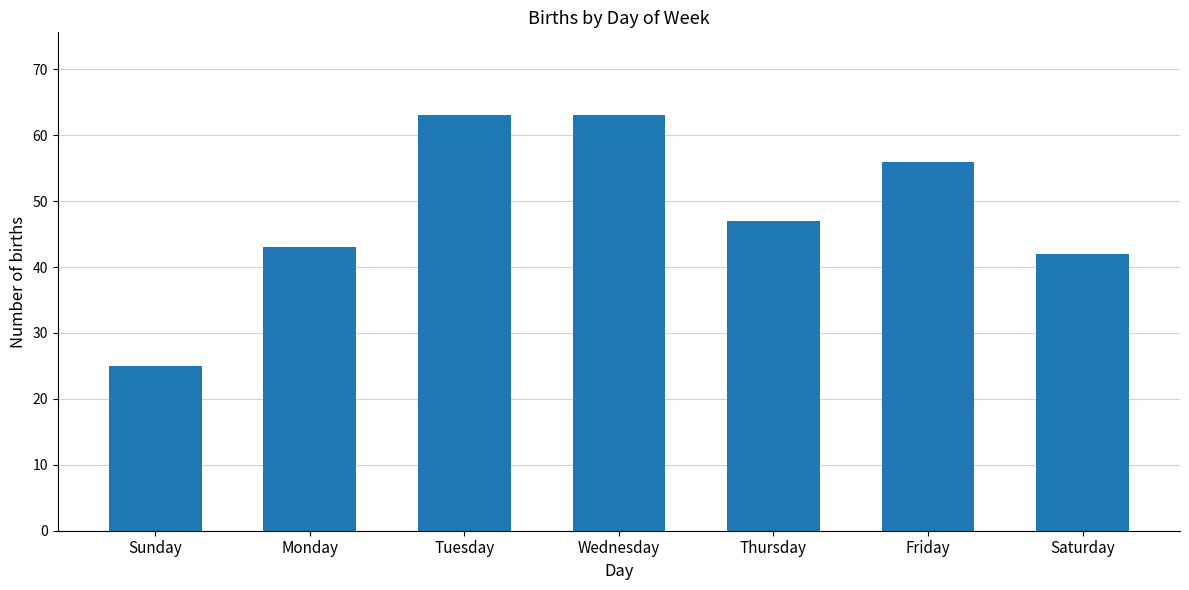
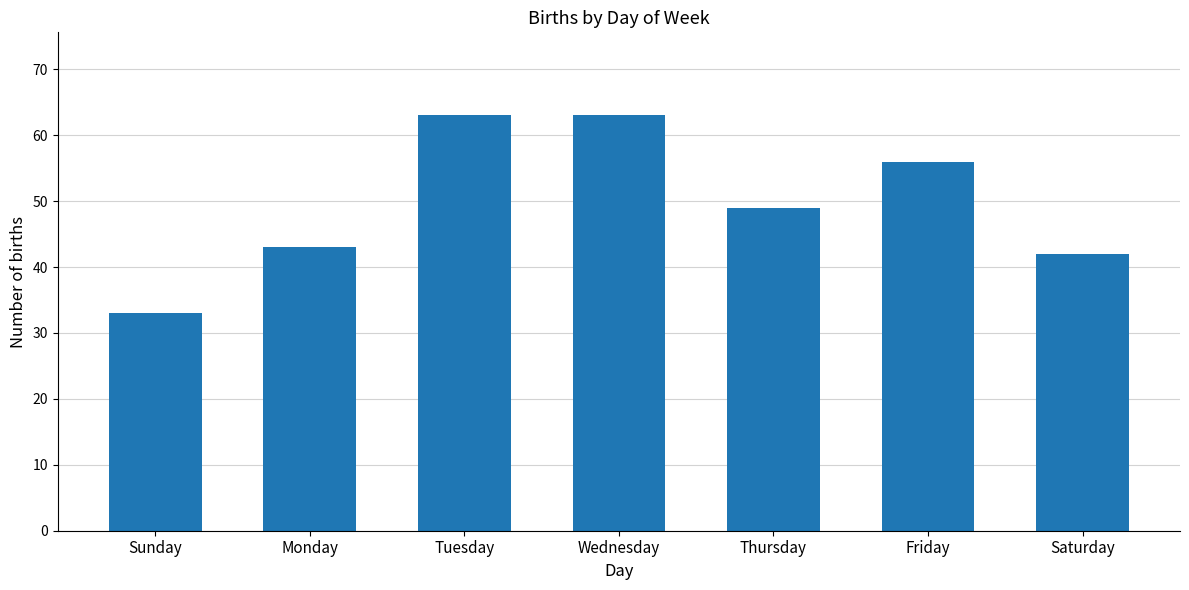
Sunday: 25 -> 33
Thursday: 47 -> 49
